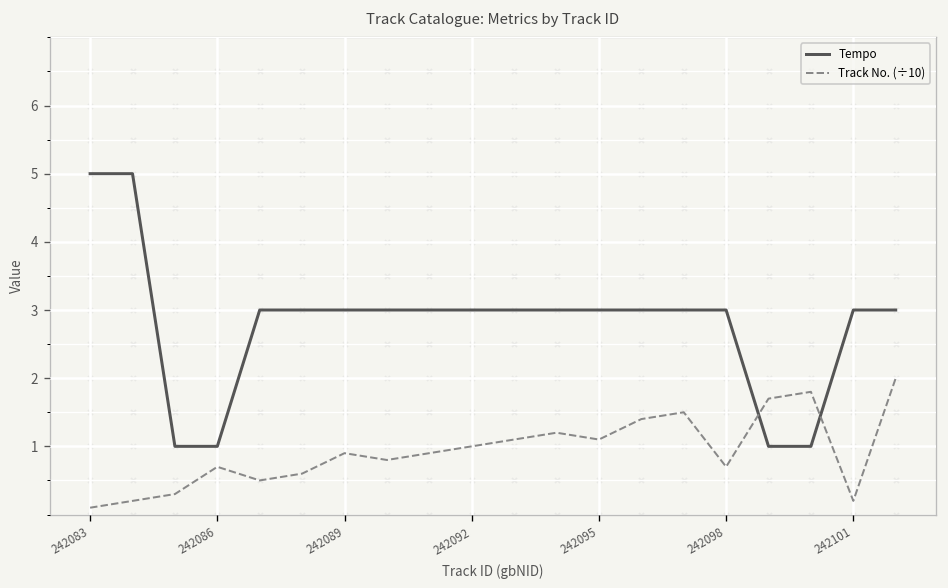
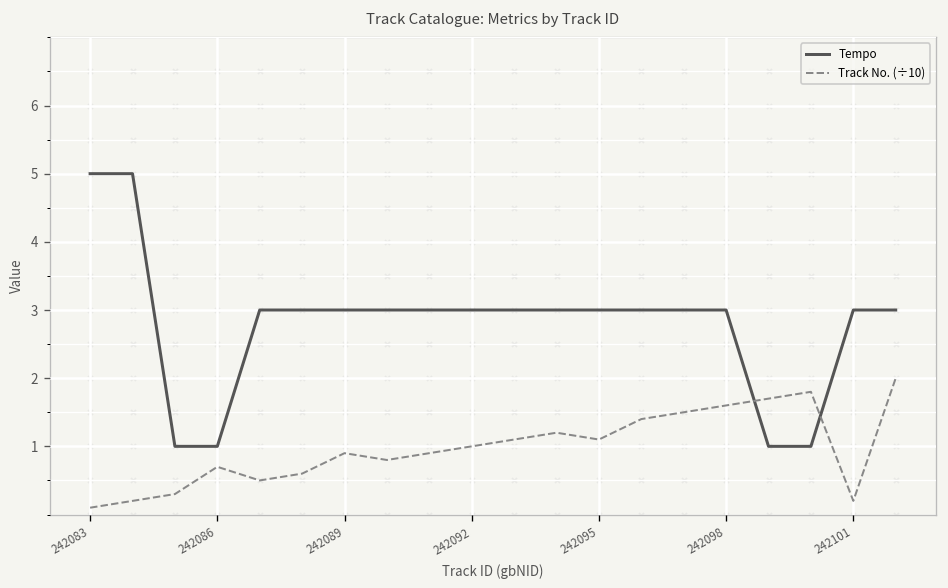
Track No. (÷10), 242098: 0.7 -> 1.6
